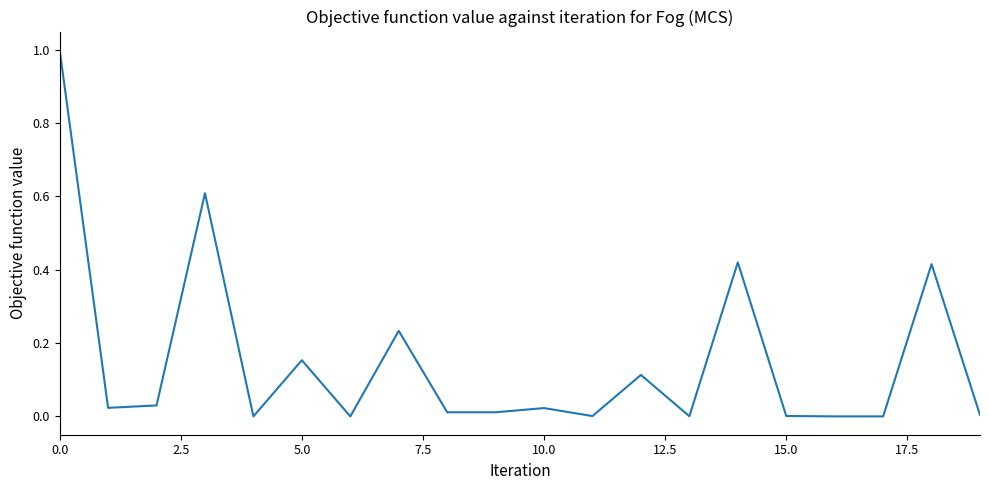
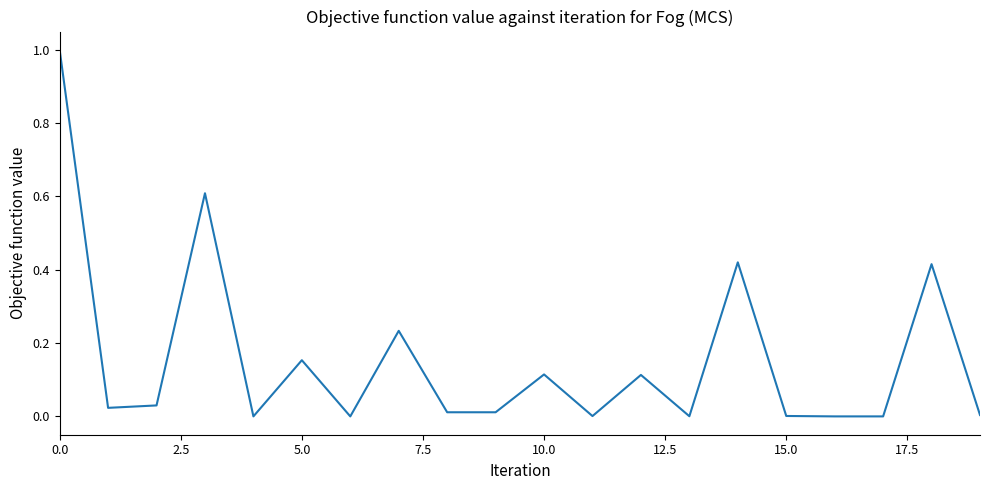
10.0: 0.02 -> 0.11
